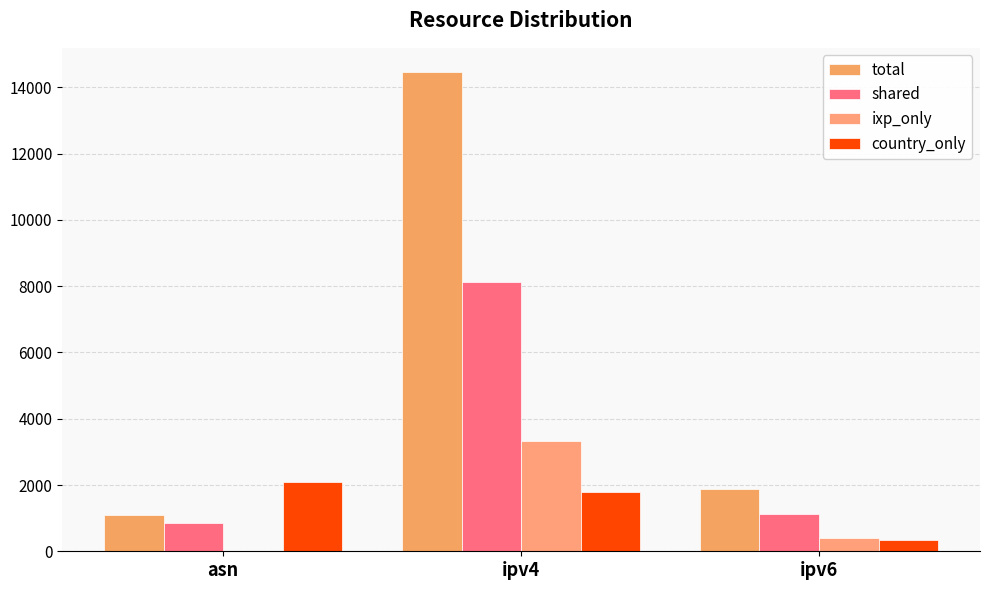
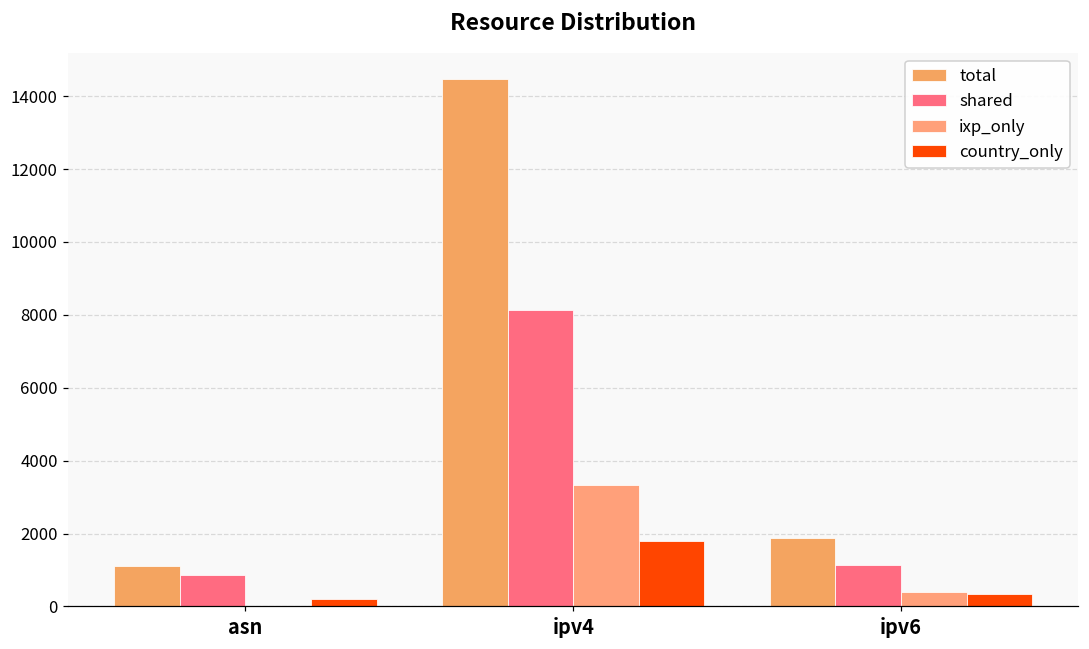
country_only, asn: 2100 -> 200
